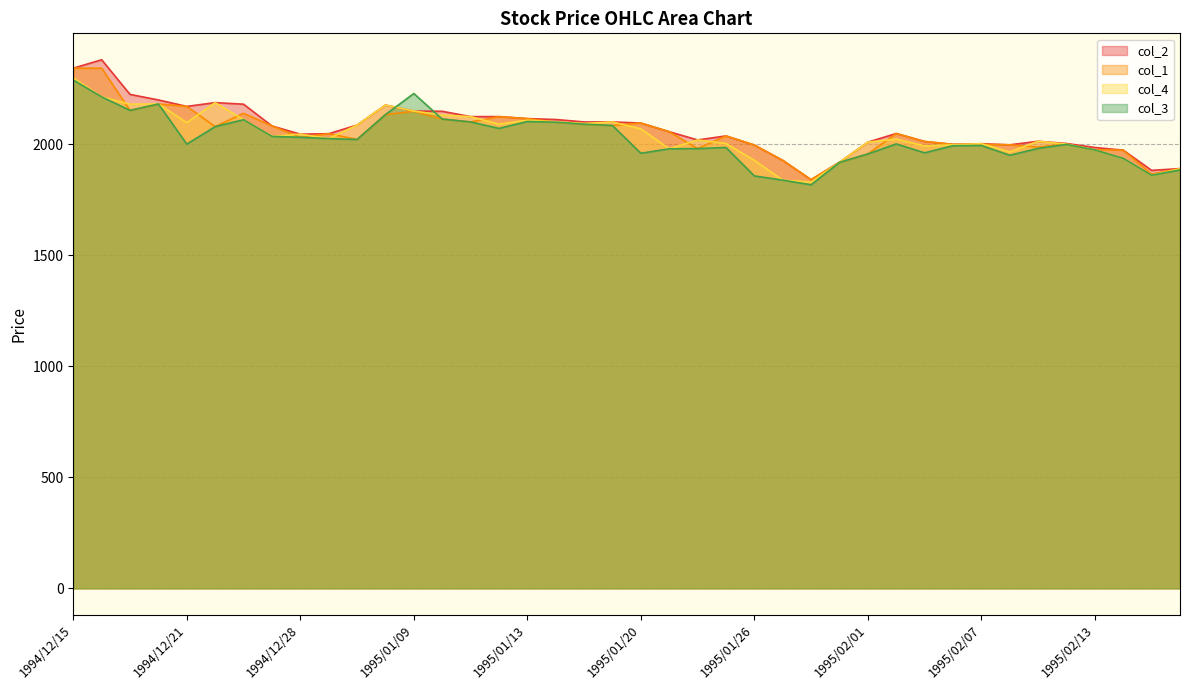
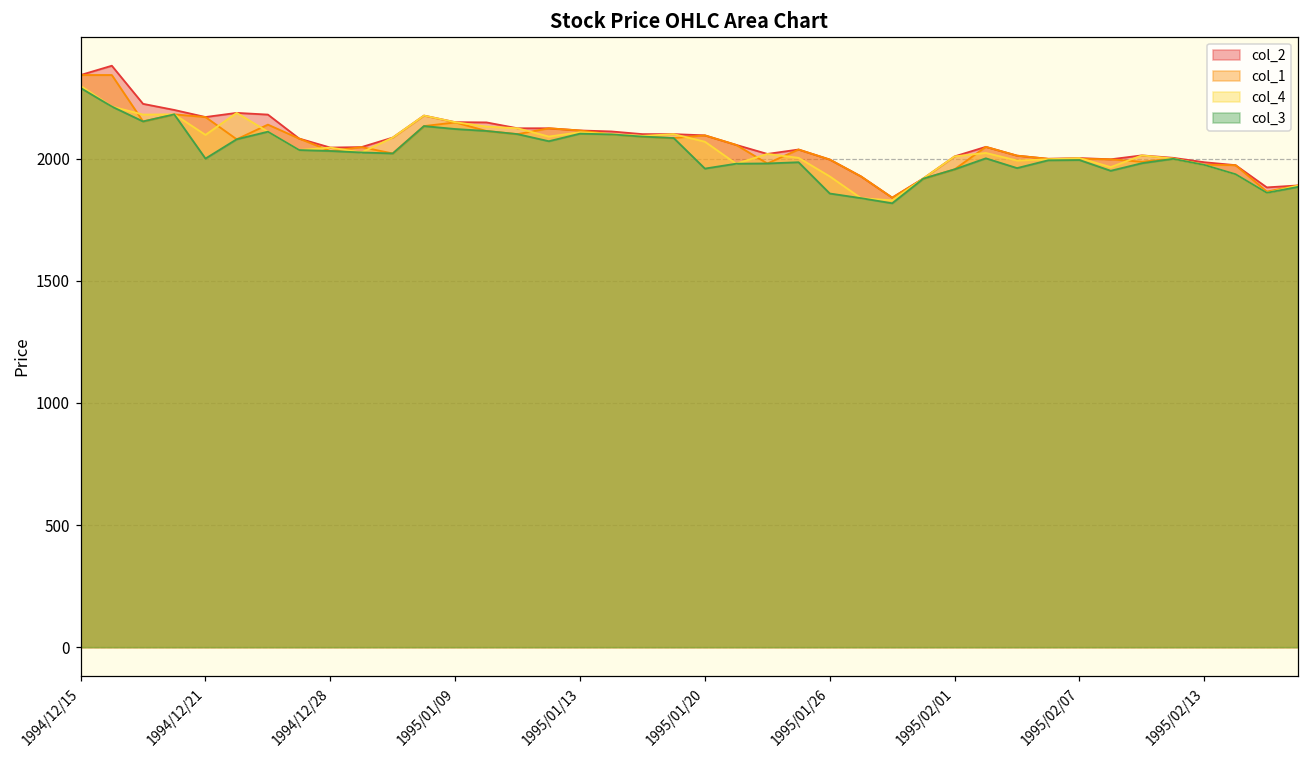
col_3, 1995/01/09: 2230 -> 2120
